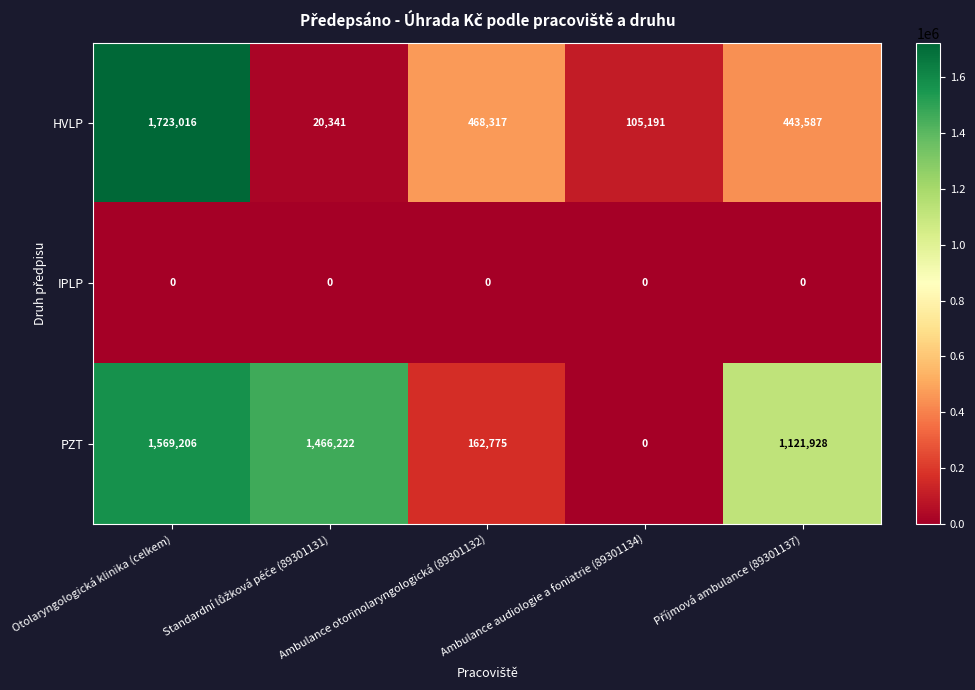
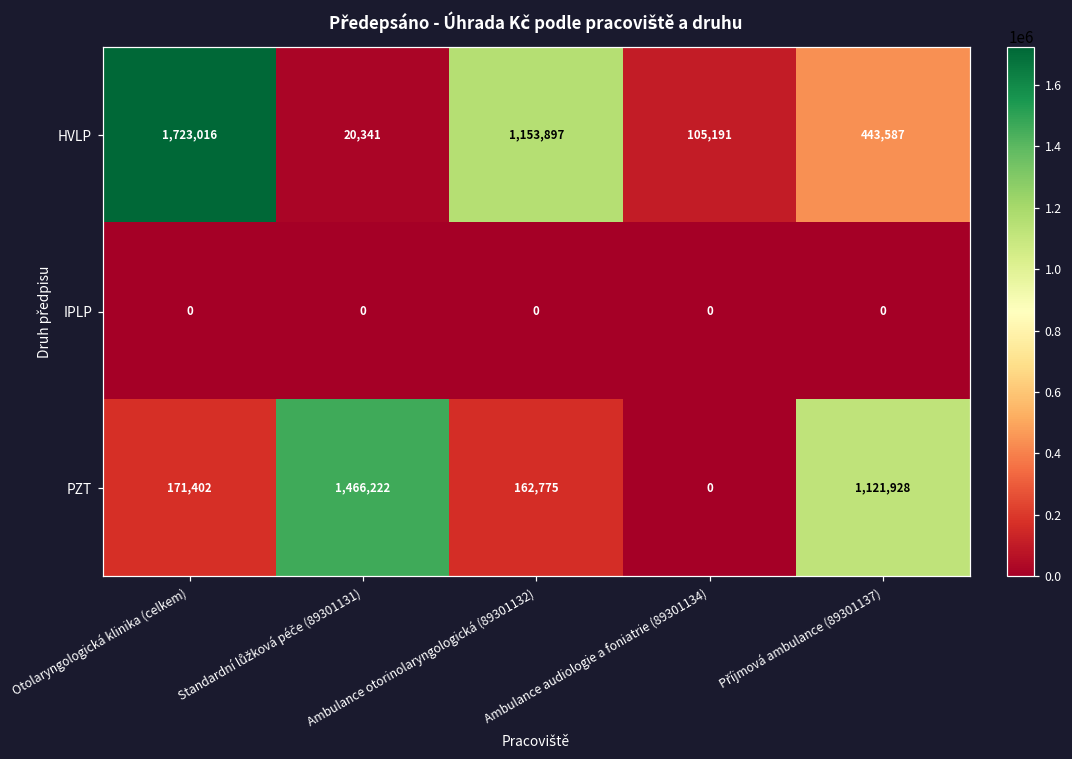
HVLP, Ambulance otorinolaryngologická (89301132): 468,317 -> 1,153,897
PZT, Otolaryngologická klinika (celkem): 1,569,206 -> 171,402
